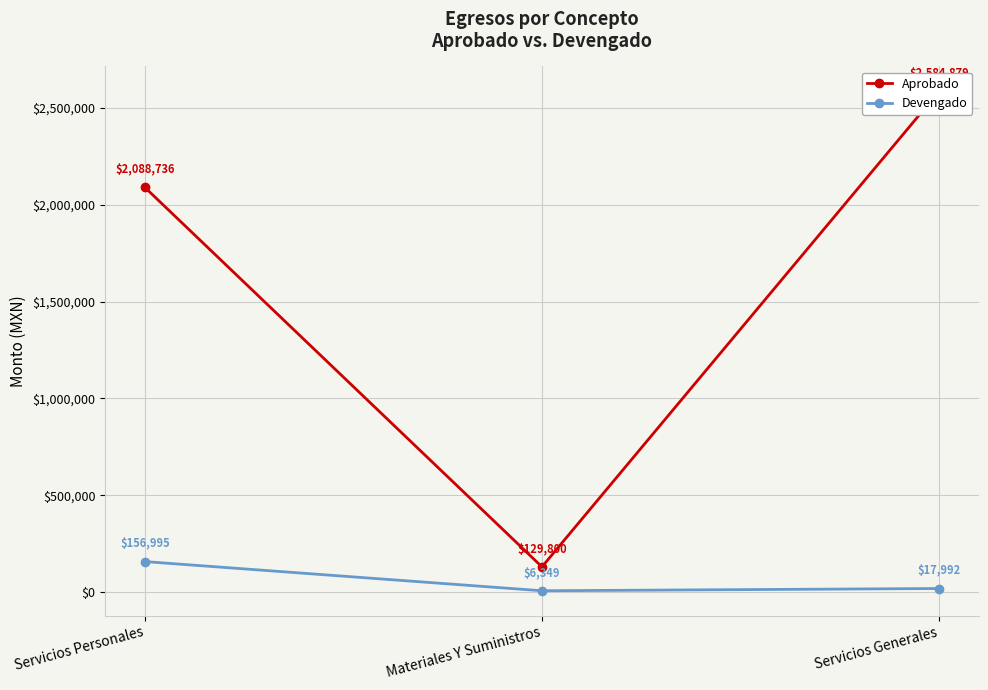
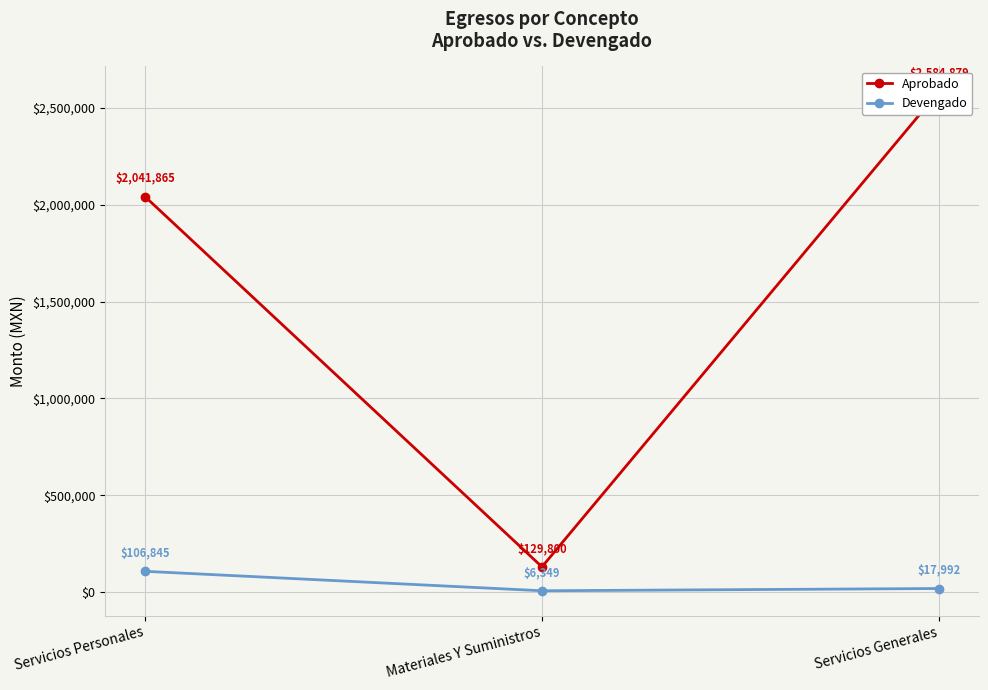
Aprobado, Servicios Personales: $2,088,736 -> $2,041,865
Devengado, Servicios Personales: $156,995 -> $106,845
